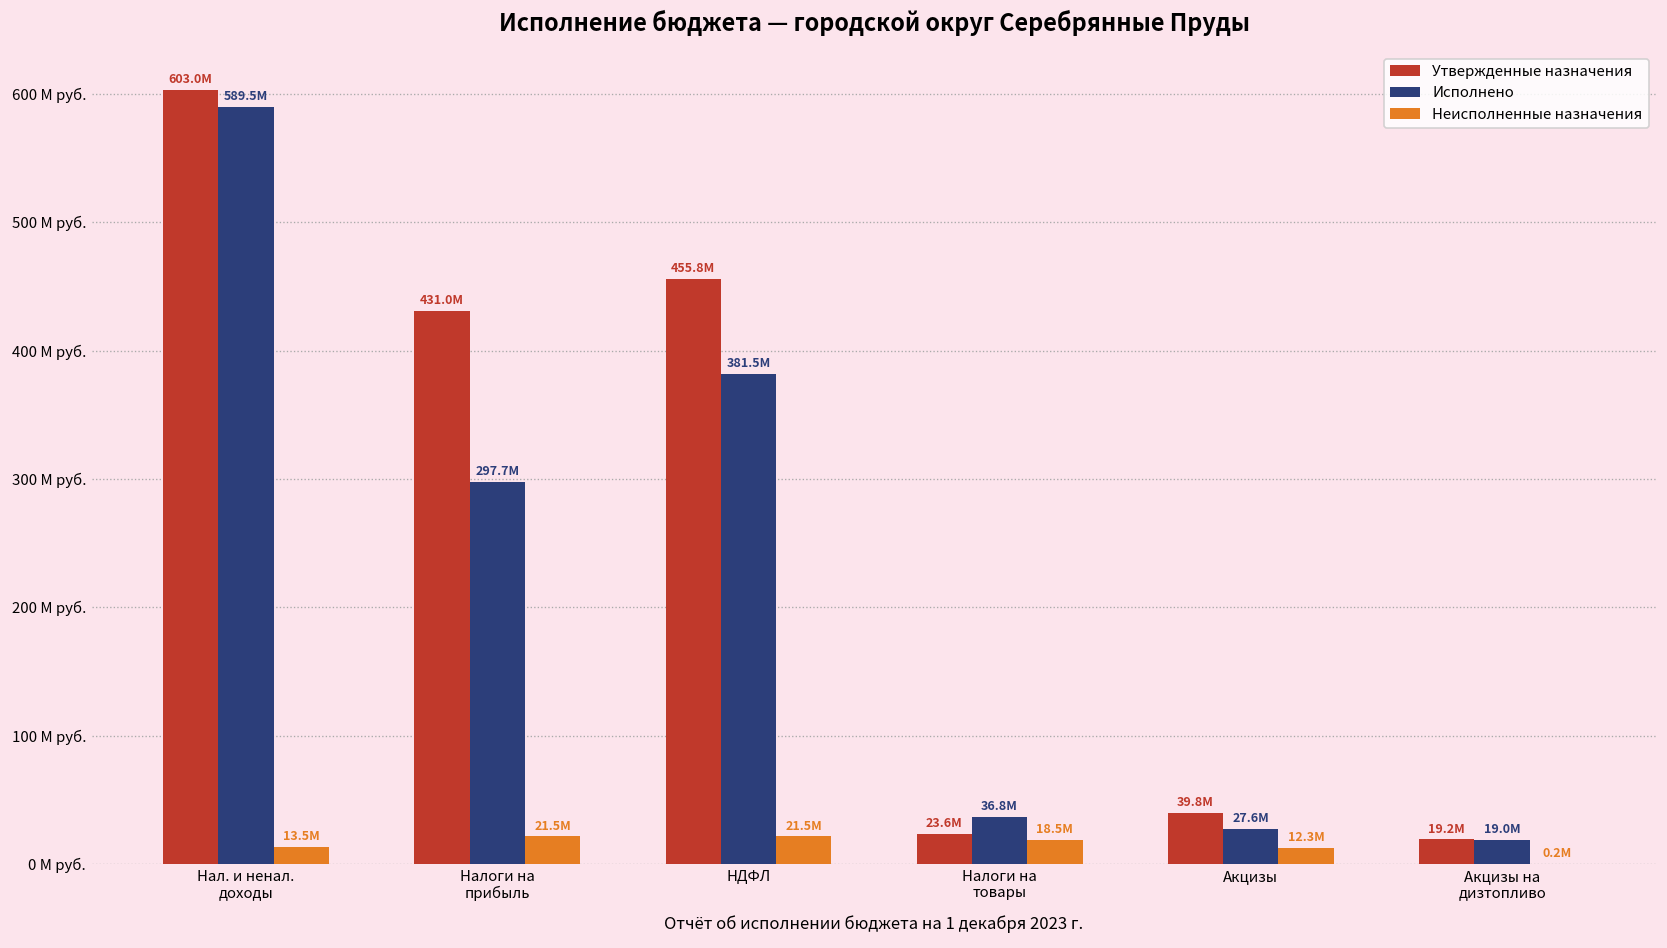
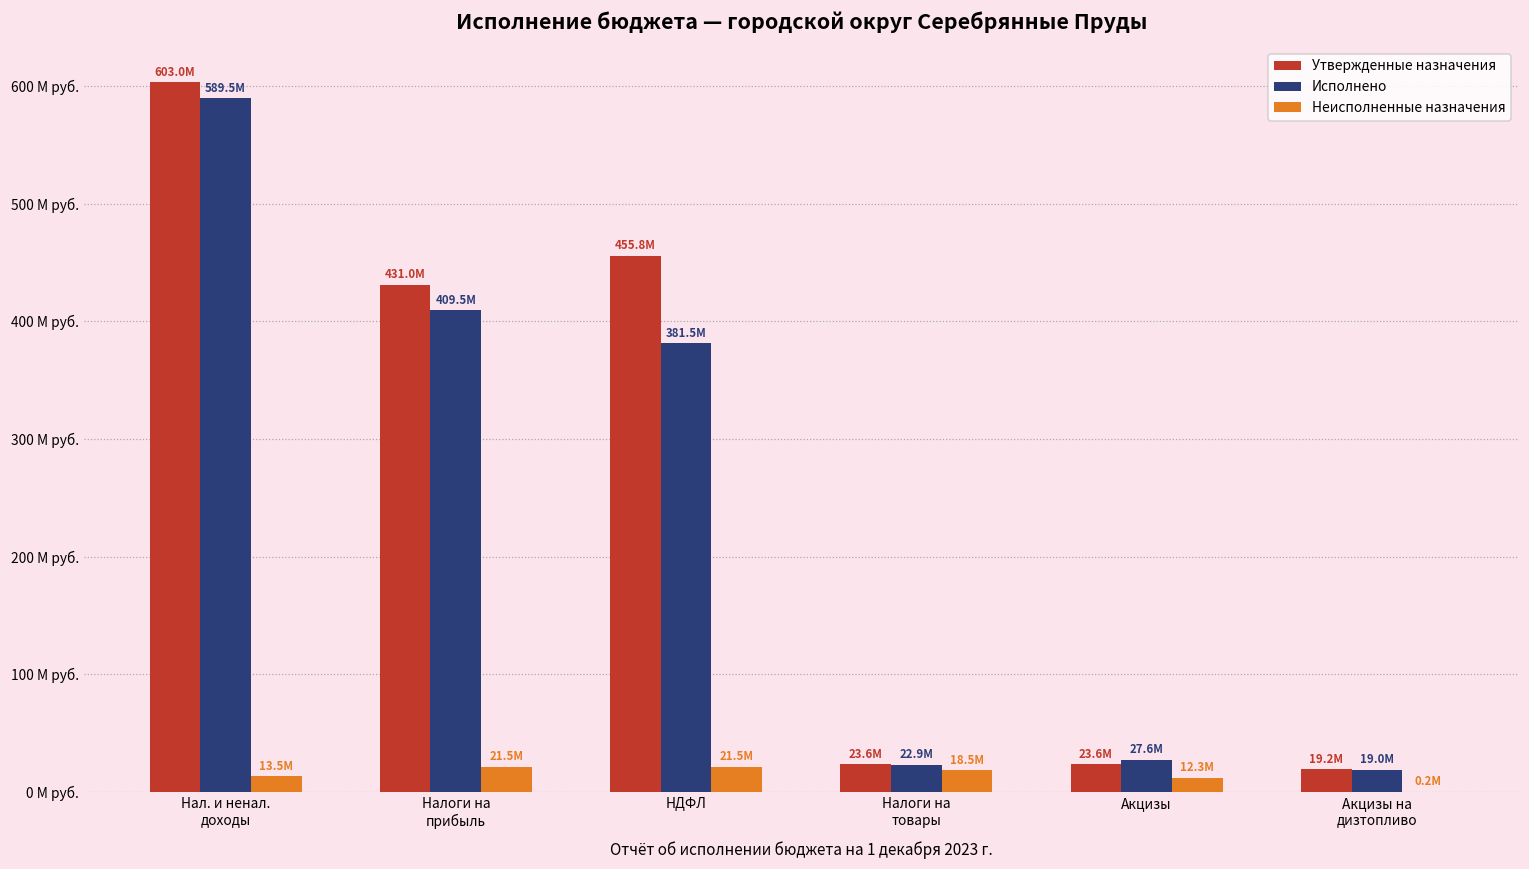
Исполнено, Налоги на прибыль: 297.7M -> 409.5M
Исполнено, Налоги на товары: 36.8M -> 22.9M
Утвержденные назначения, Акцизы: 39.8M -> 23.6M
